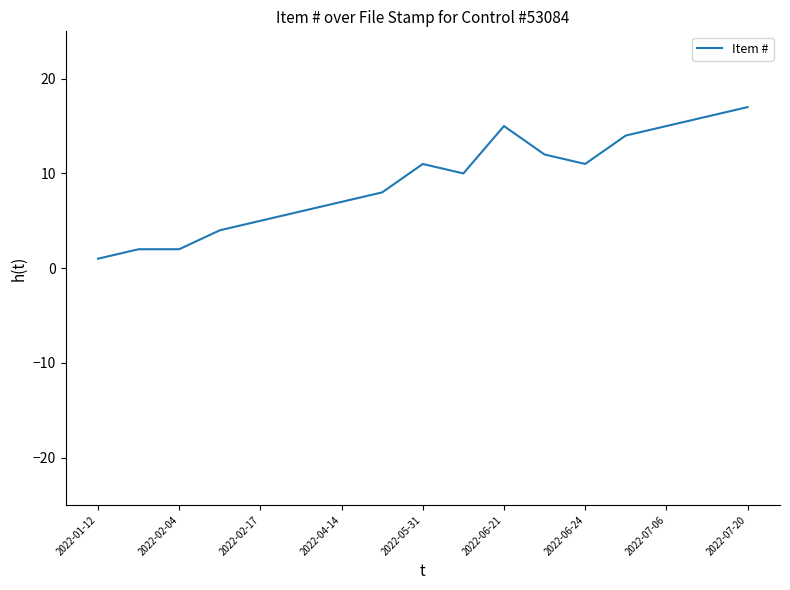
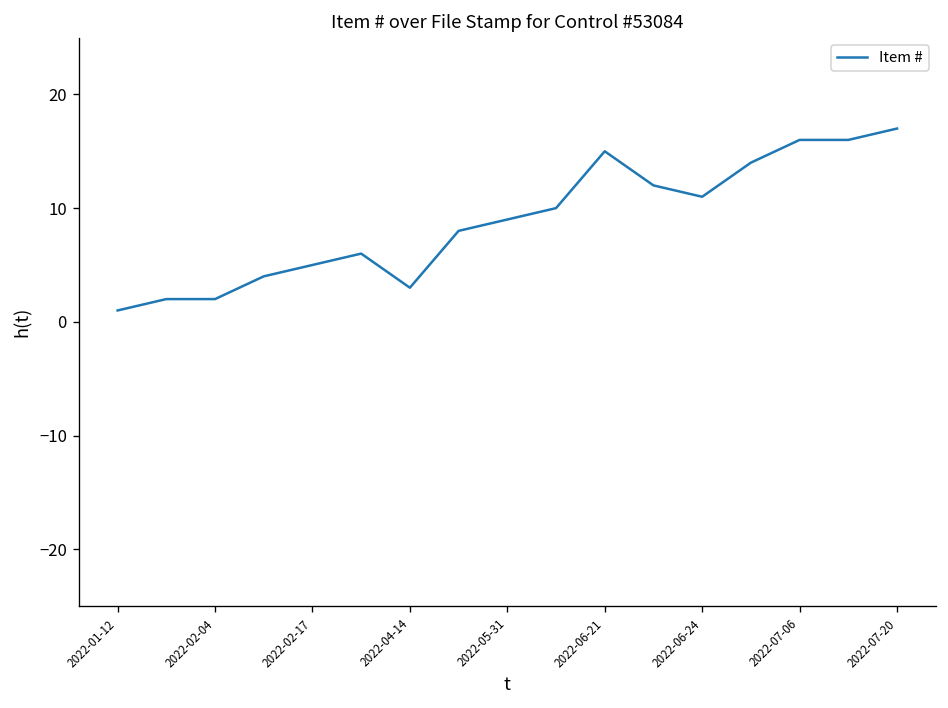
2022-04-14: 7 -> 3
2022-05-31: 11 -> 9
2022-07-06: 15 -> 16
